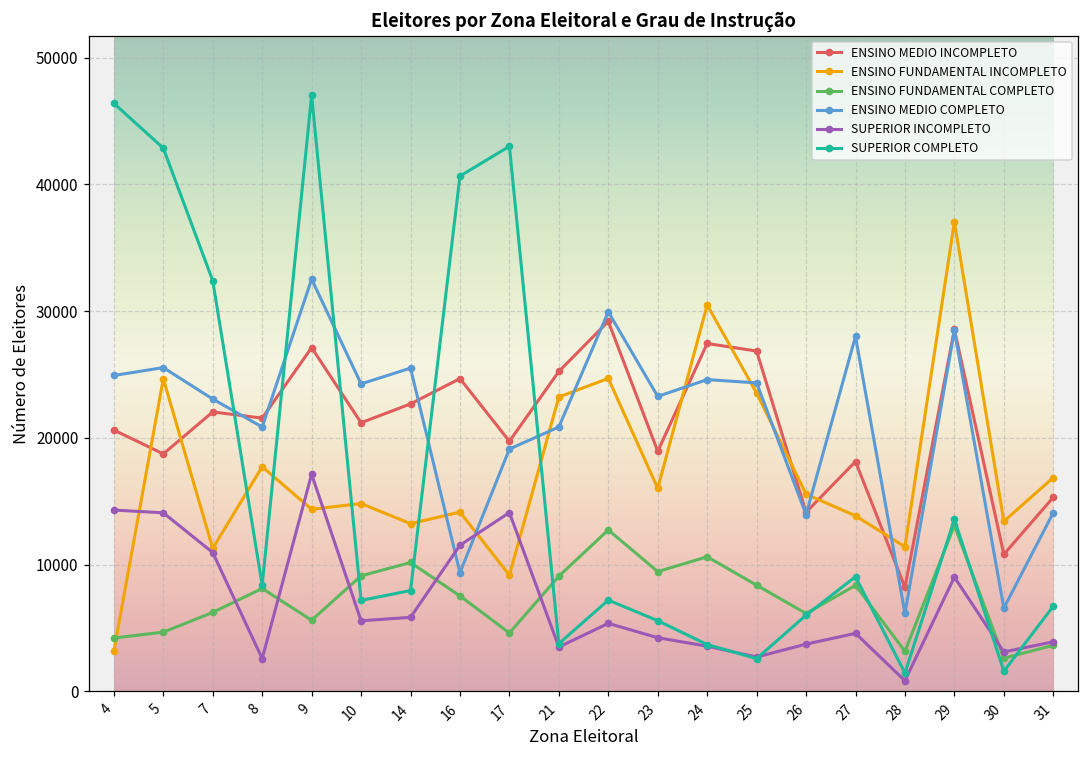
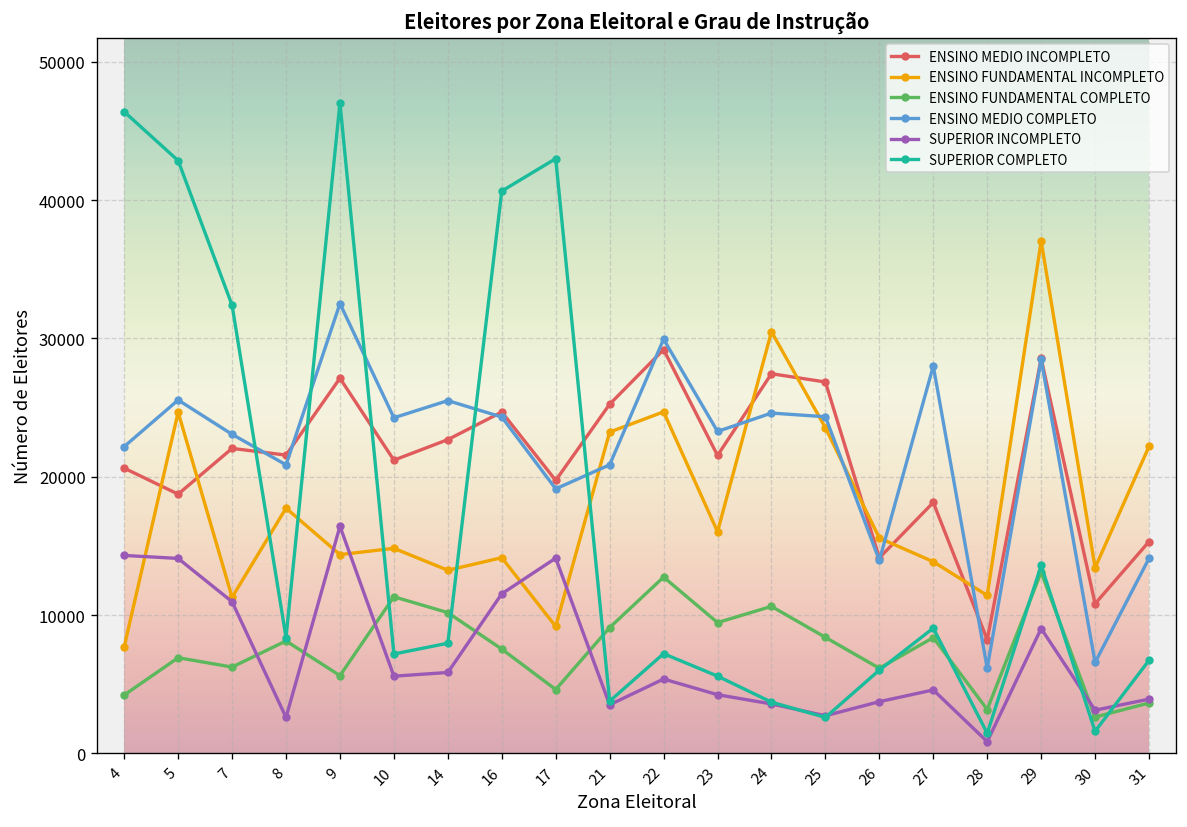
ENSINO FUNDAMENTAL INCOMPLETO, 4: 3200 -> 7700
ENSINO MEDIO COMPLETO, 4: 24900 -> 22200
ENSINO FUNDAMENTAL COMPLETO, 5: 4700 -> 6900
SUPERIOR INCOMPLETO, 9: 17100 -> 16400
ENSINO FUNDAMENTAL COMPLETO, 10: 9100 -> 11300
ENSINO MEDIO COMPLETO, 16: 9400 -> 24300
ENSINO MEDIO INCOMPLETO, 23: 18900 -> 21500
ENSINO FUNDAMENTAL INCOMPLETO, 31: 16900 -> 22200
